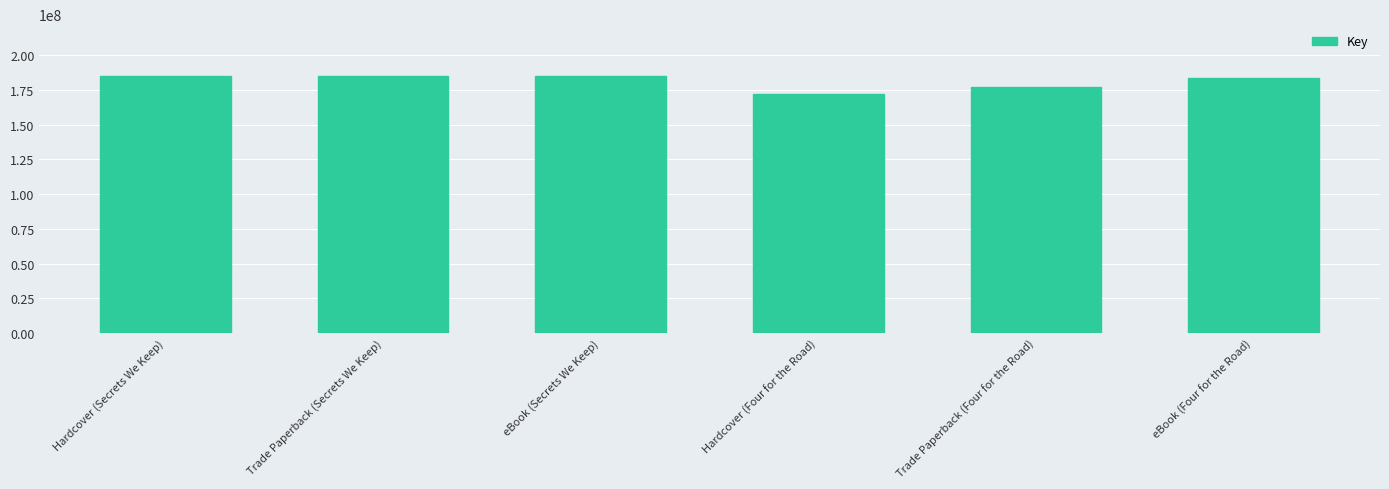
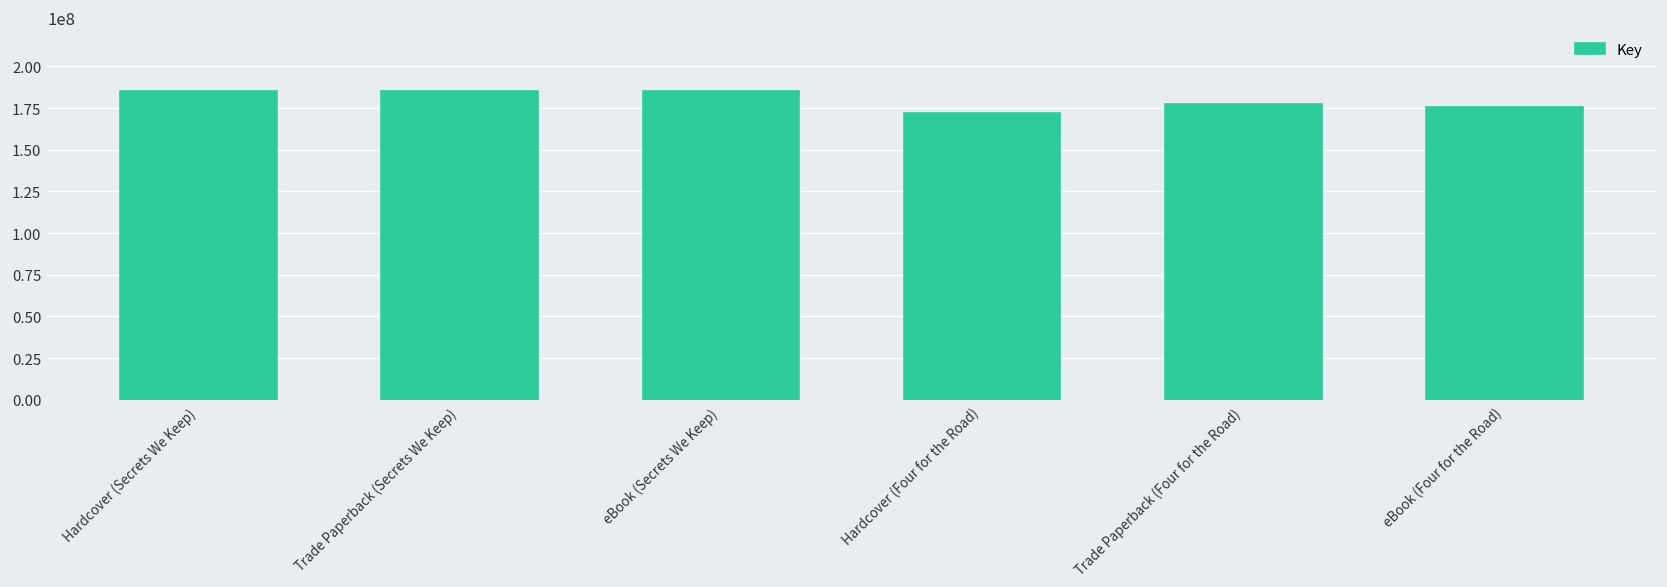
eBook (Four for the Road): 183000000 -> 176000000
